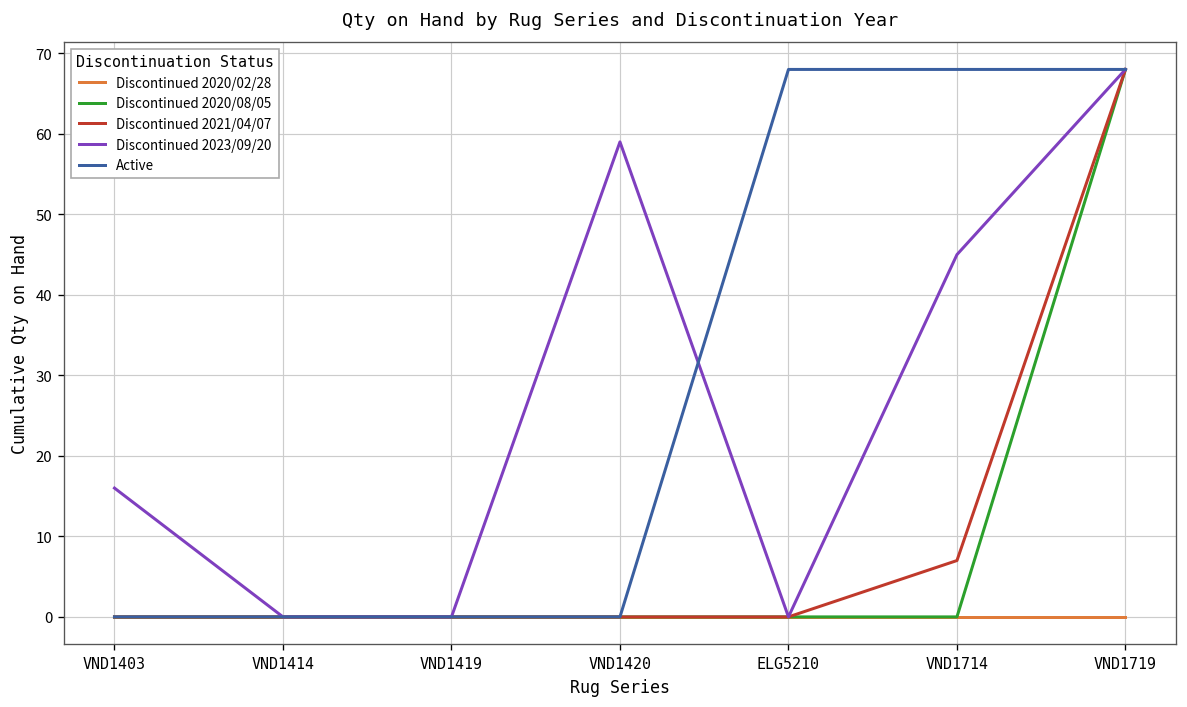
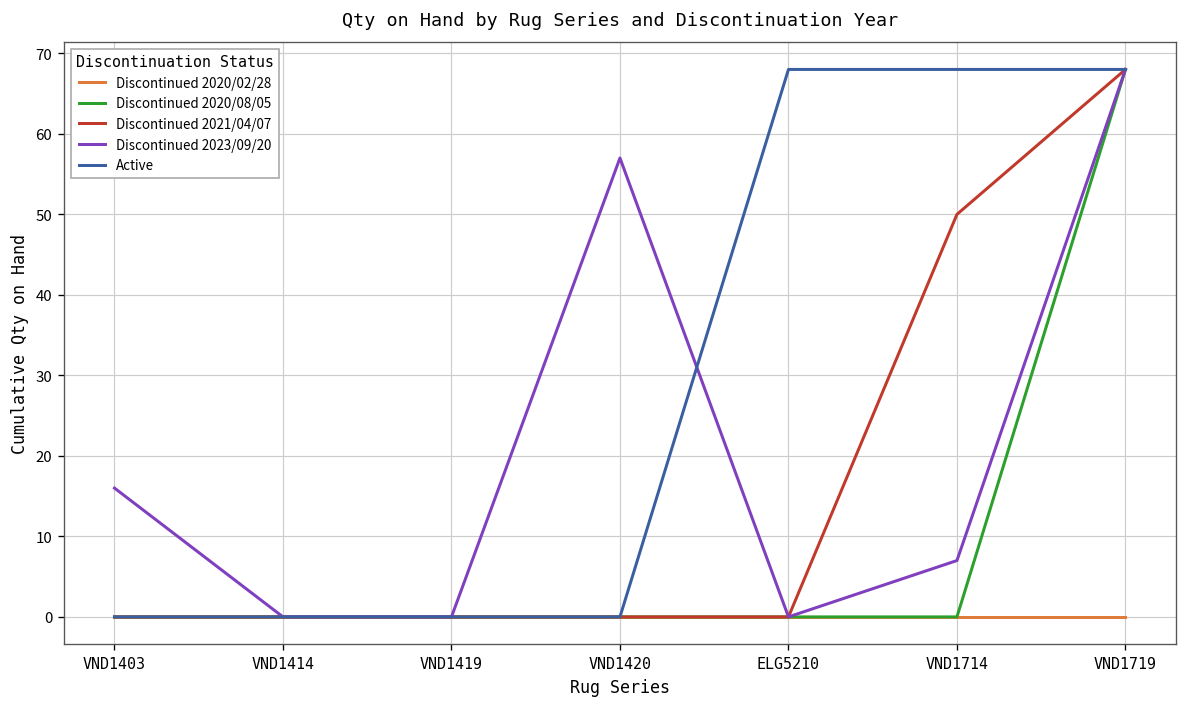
Discontinued 2023/09/20, VND1420: 59 -> 57
Discontinued 2021/04/07, VND1714: 7 -> 50
Discontinued 2023/09/20, VND1714: 45 -> 7
